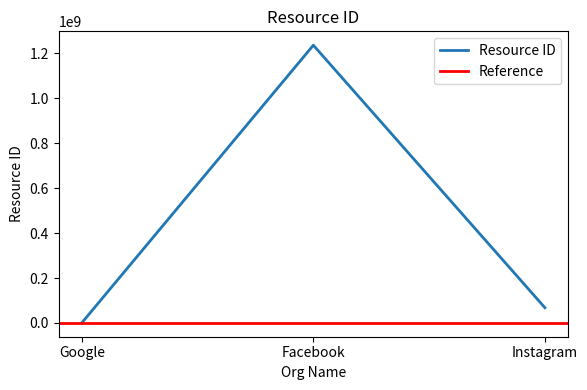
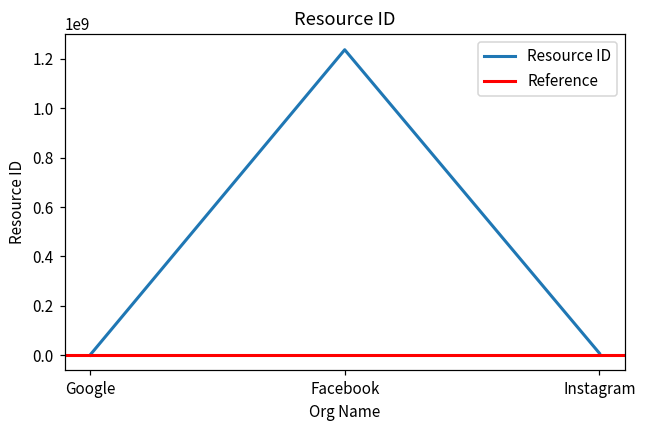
Instagram: 70000000 -> 10000000
